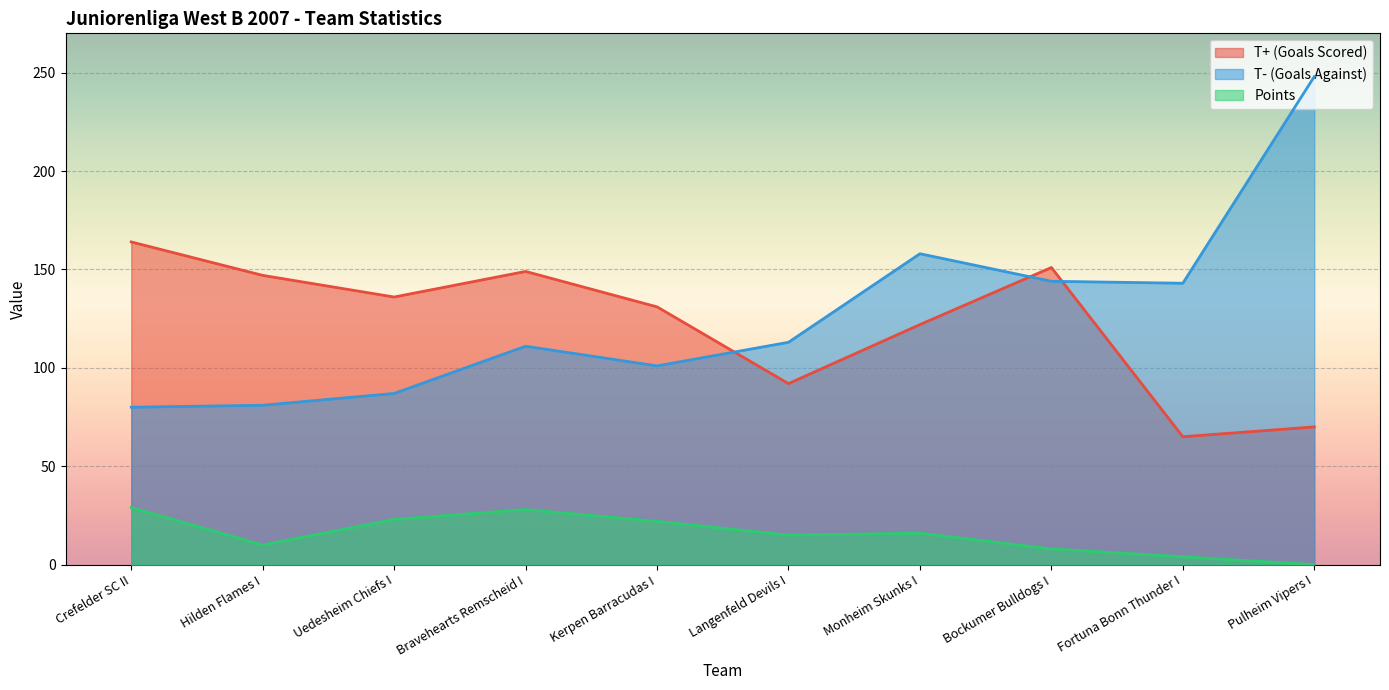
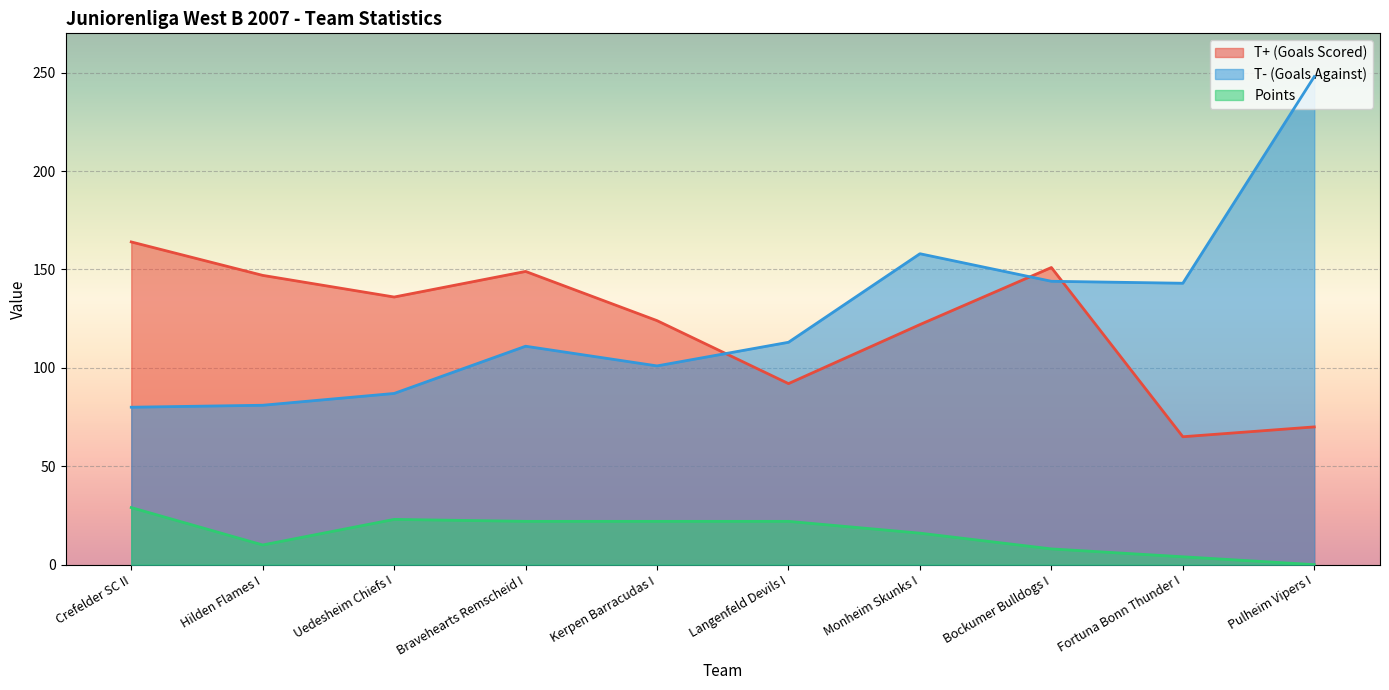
Points, Bravehearts Remscheid I: 28 -> 22
T+ (Goals Scored), Kerpen Barracudas I: 131 -> 124
Points, Langenfeld Devils I: 15 -> 22
